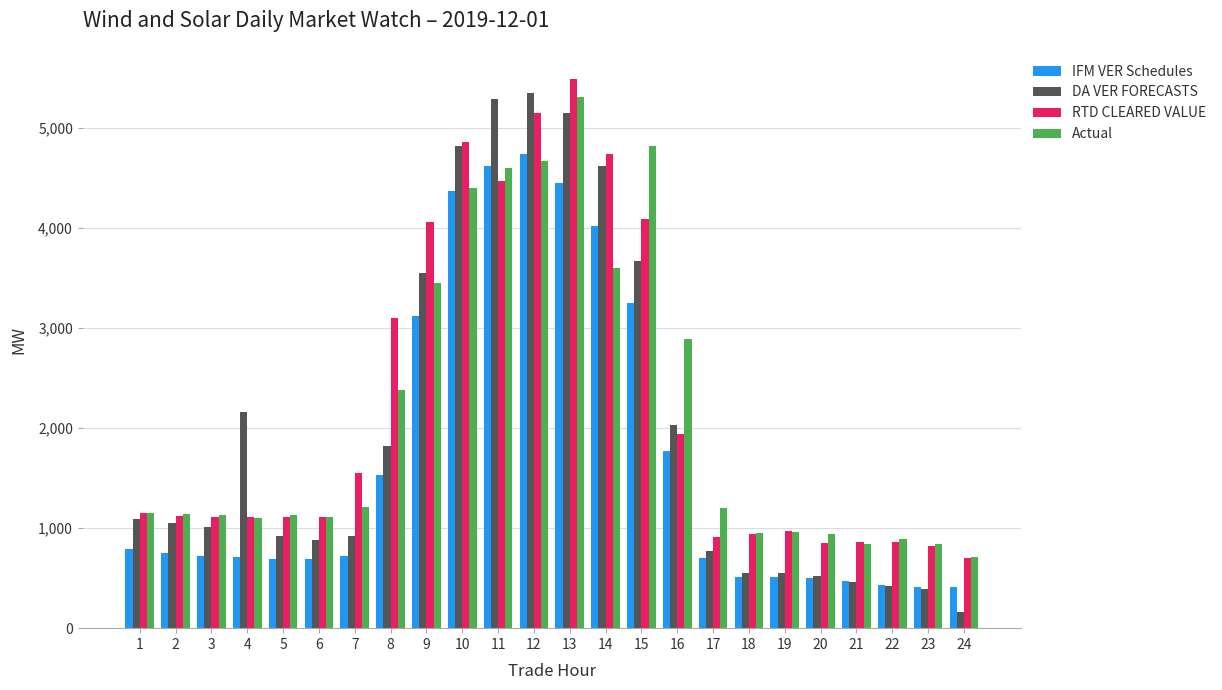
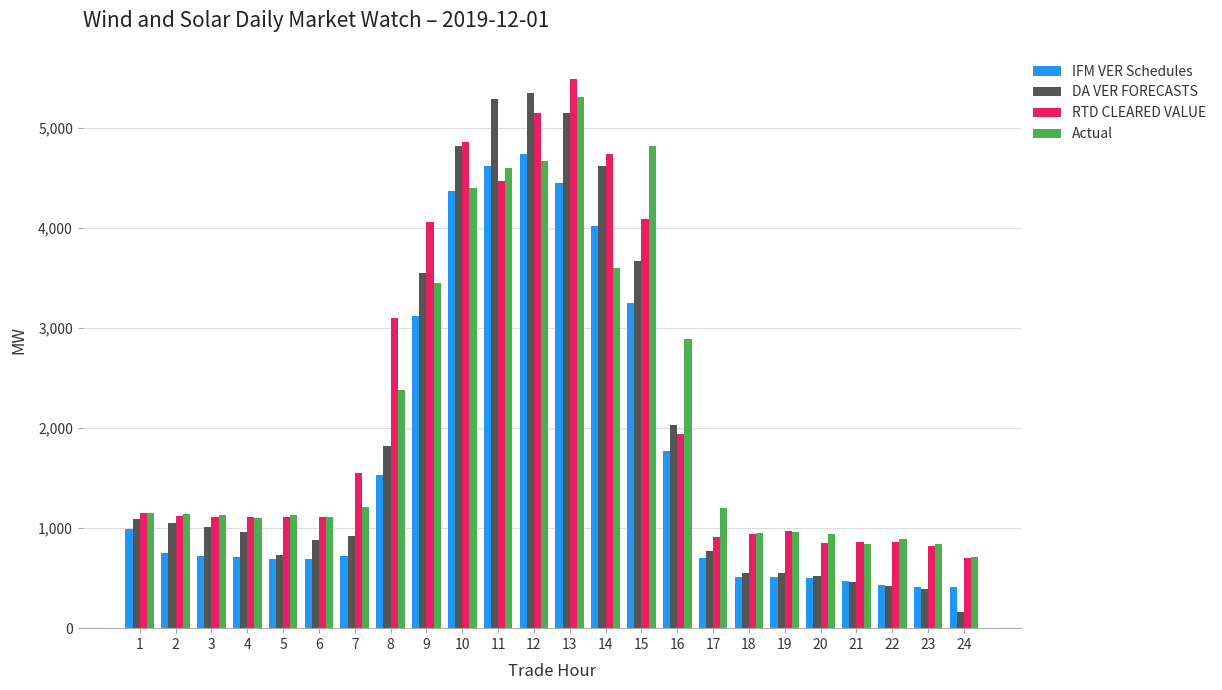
IFM VER Schedules, 1: 800 -> 1,000
DA VER FORECASTS, 4: 2,200 -> 1,000
DA VER FORECASTS, 5: 900 -> 700
